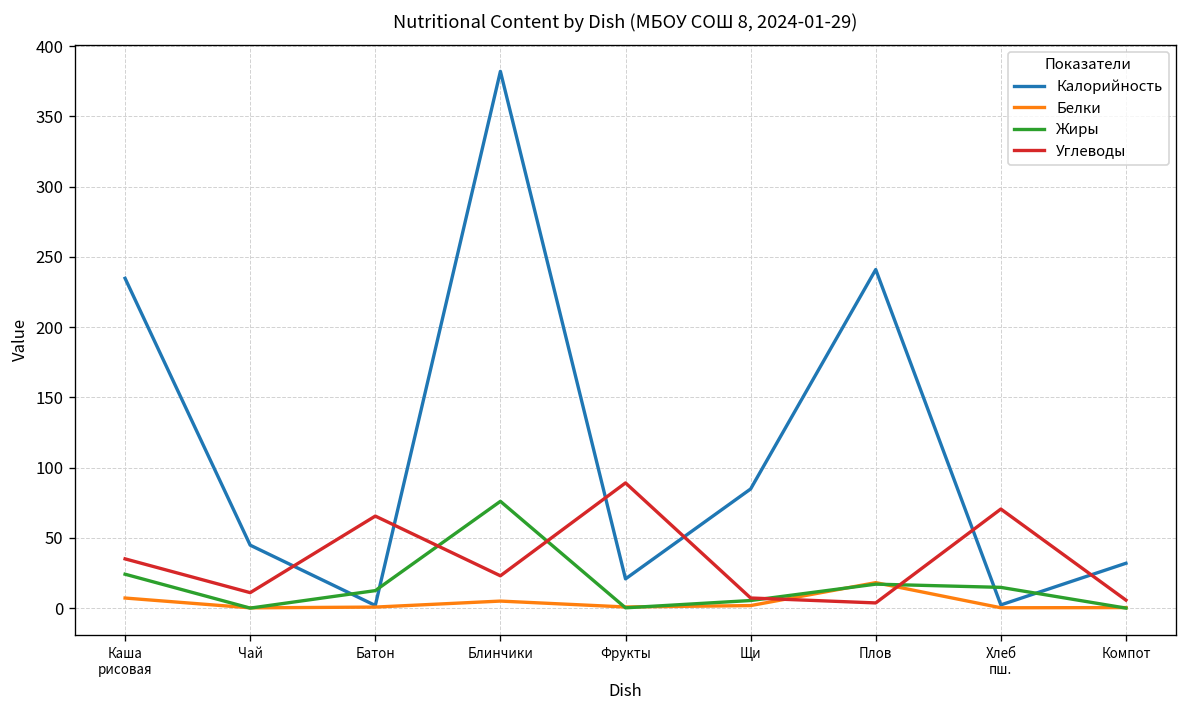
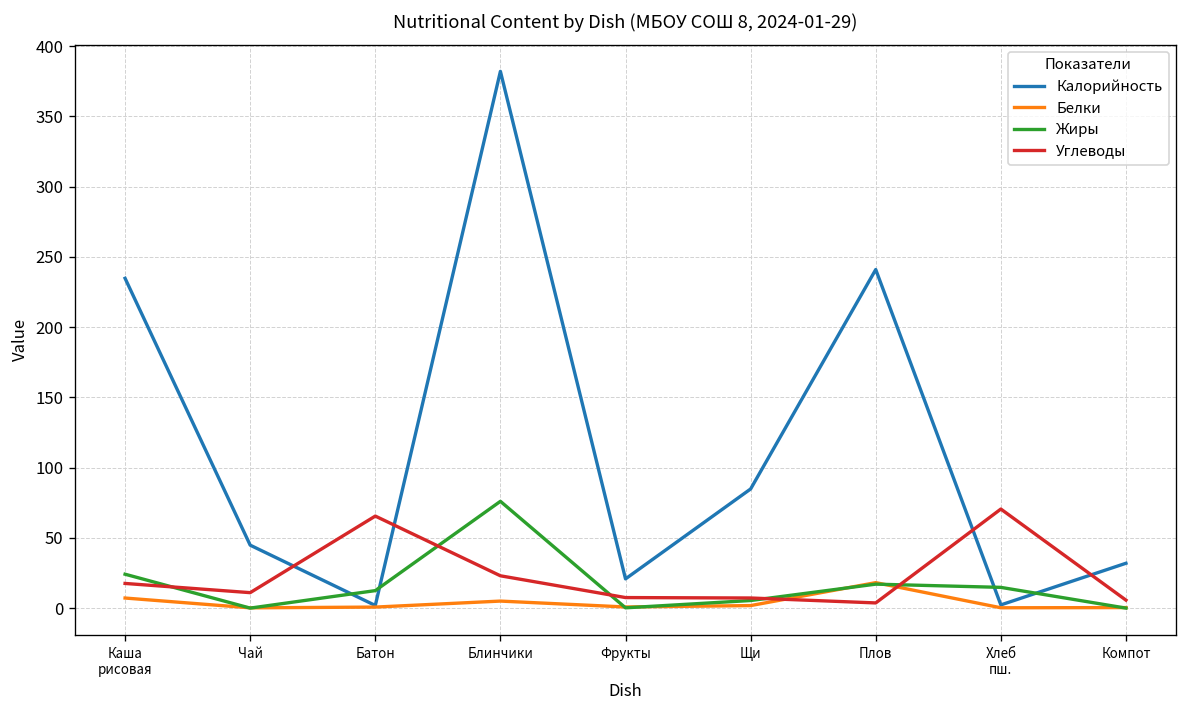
Углеводы, Каша рисовая: 35 -> 18
Углеводы, Фрукты: 89 -> 8
